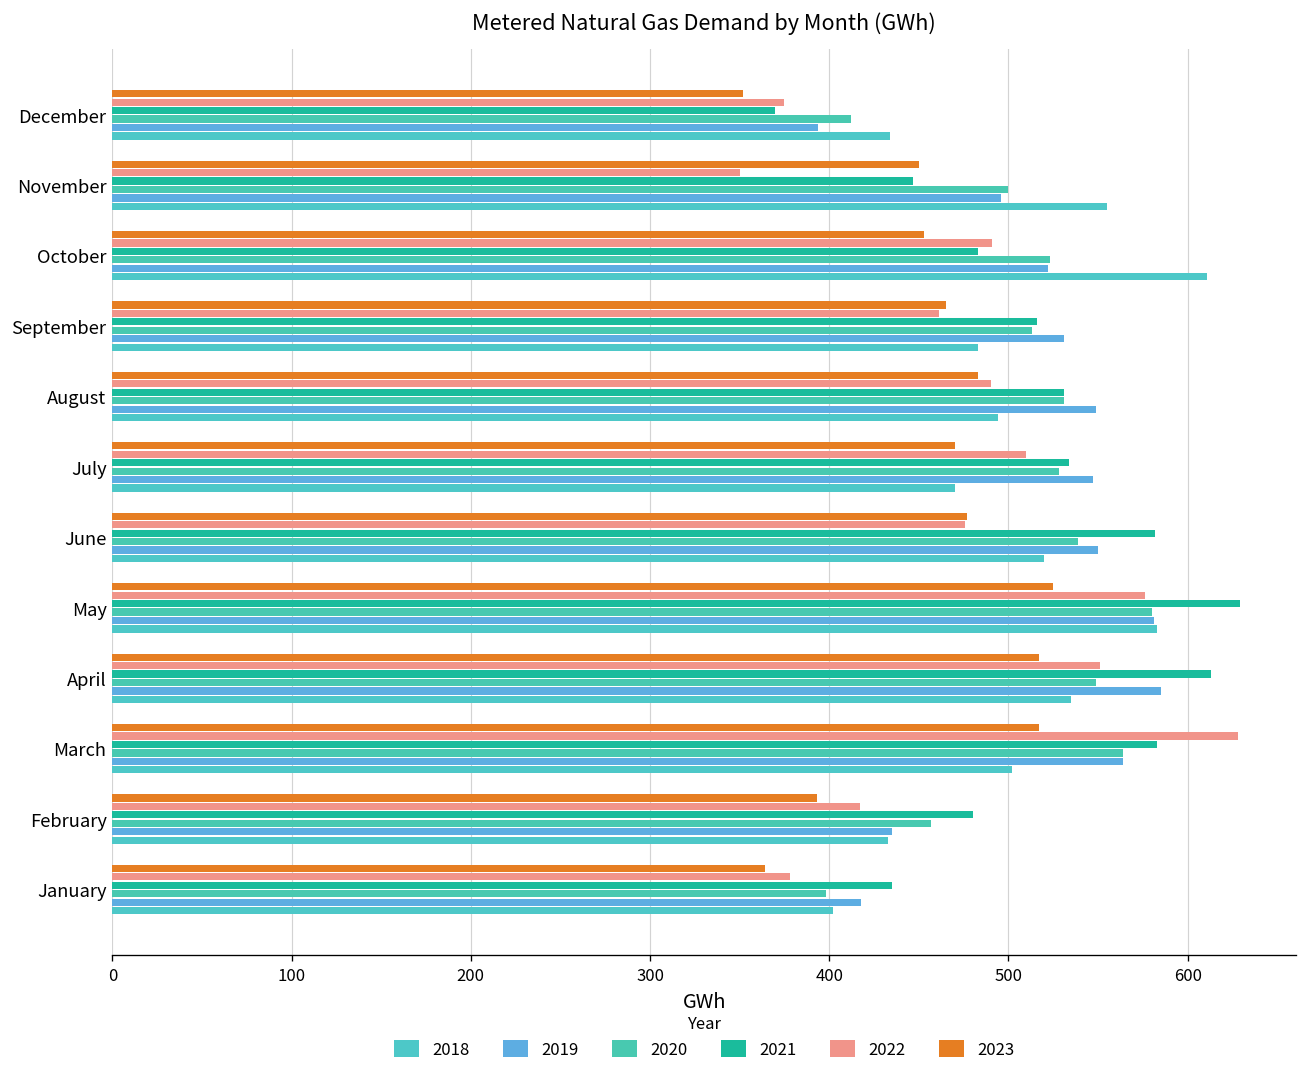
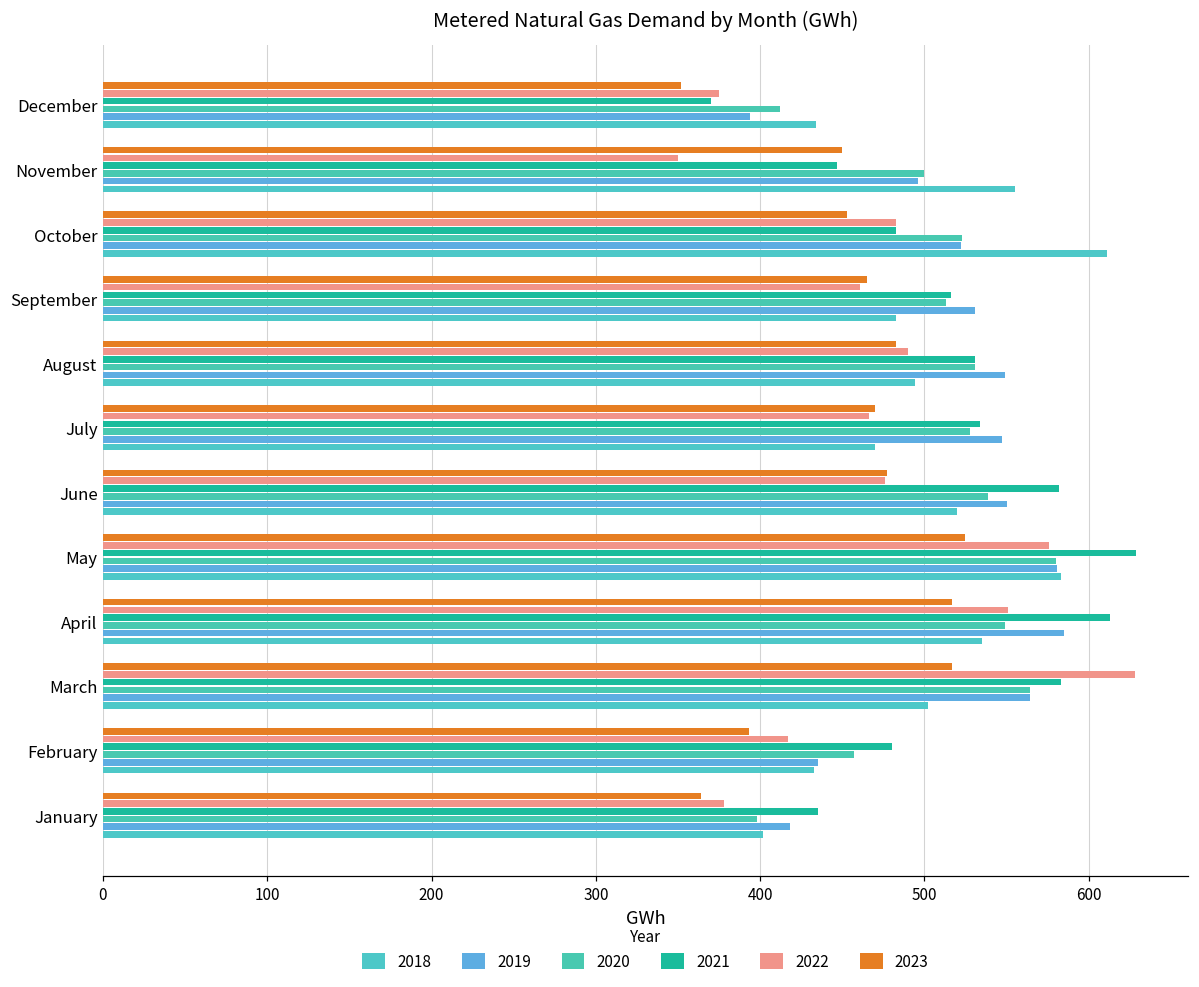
2022, October: 491 -> 483
2022, July: 510 -> 466
